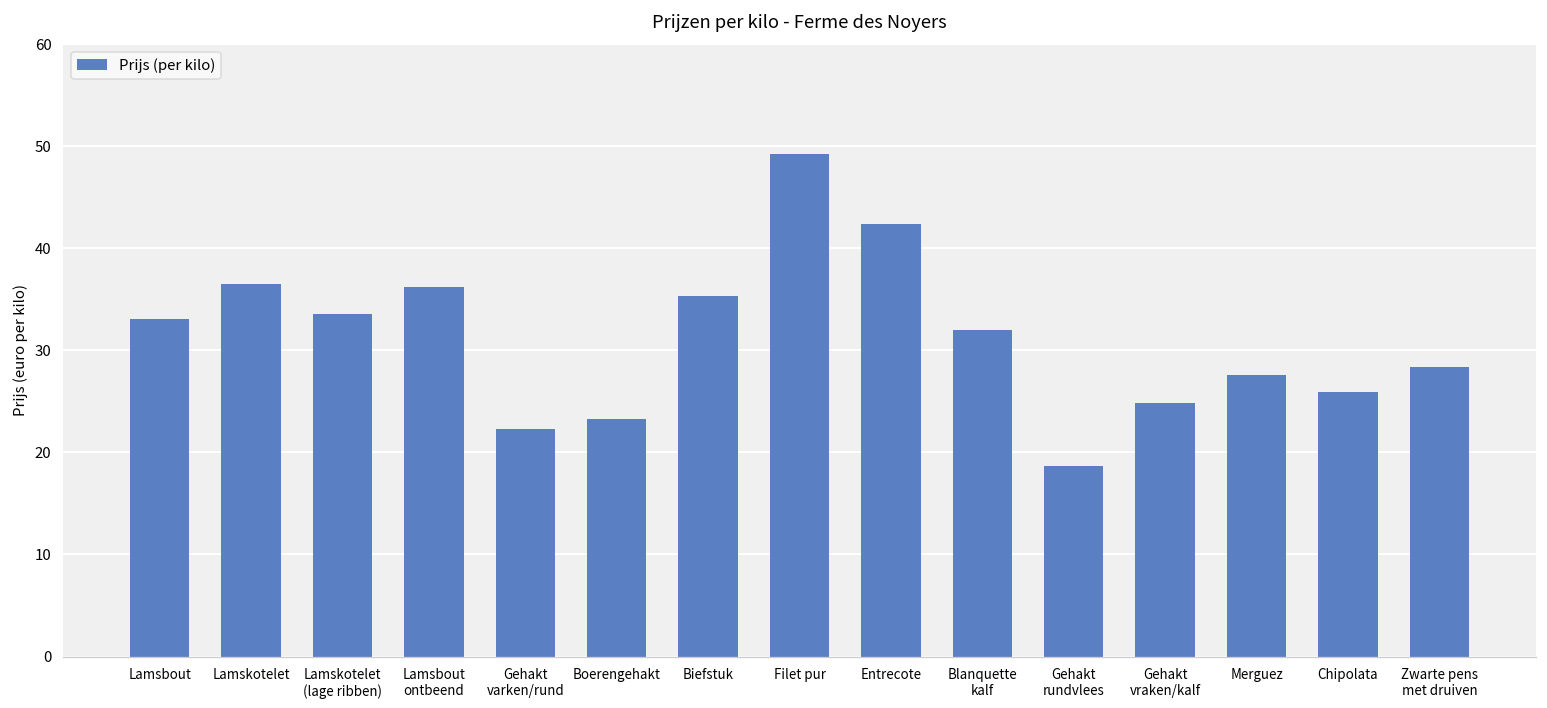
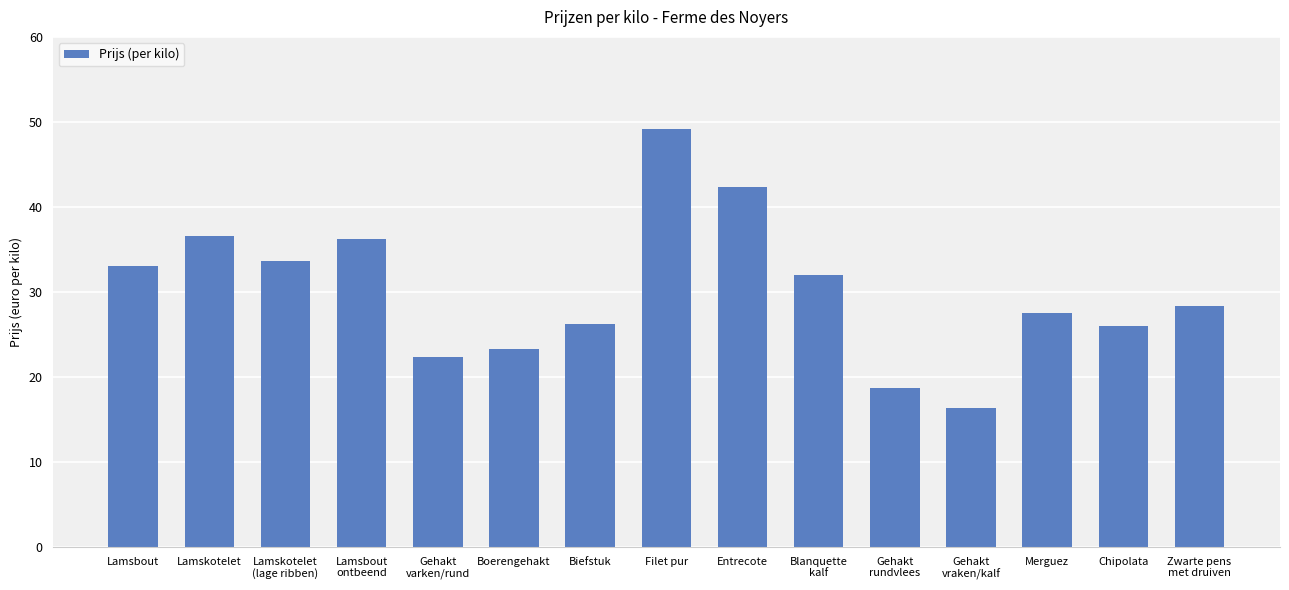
Biefstuk: 35 -> 26
Gehakt vraken/kalf: 25 -> 16
